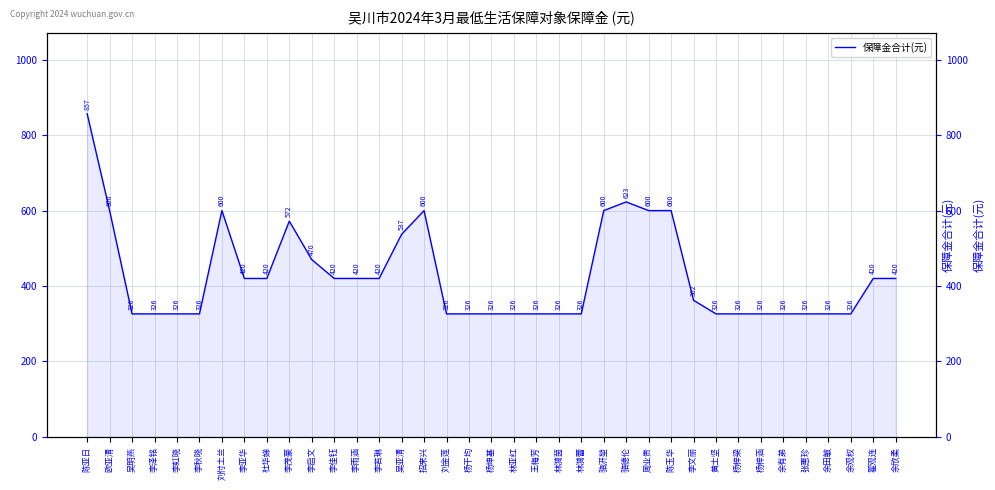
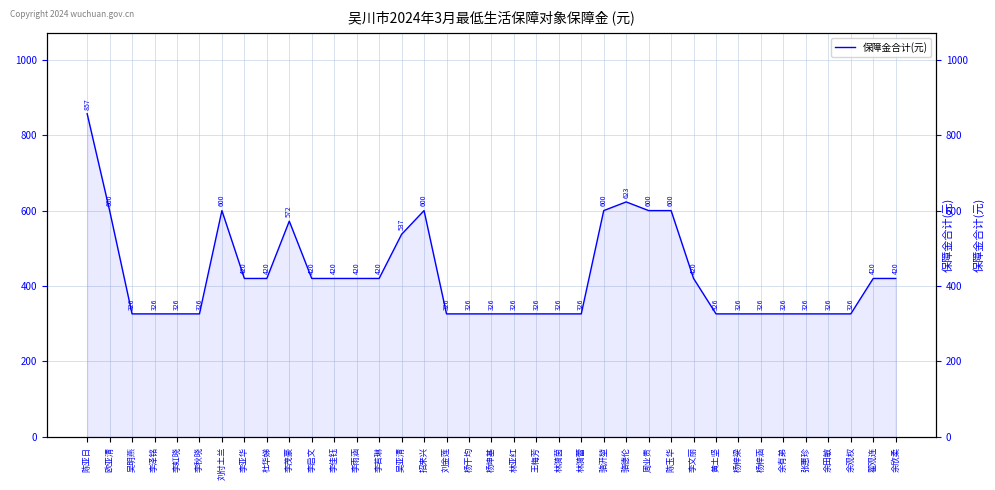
李启文: 470 -> 420
李文丽: 362 -> 420
